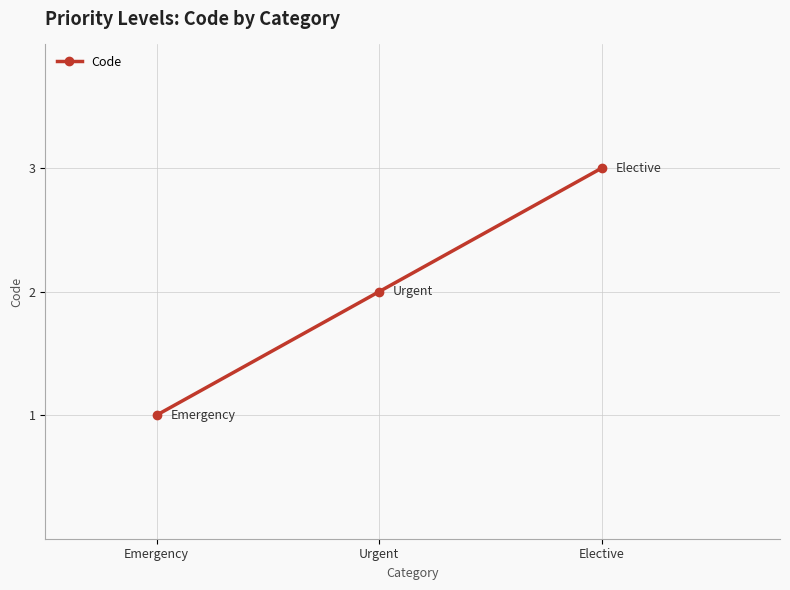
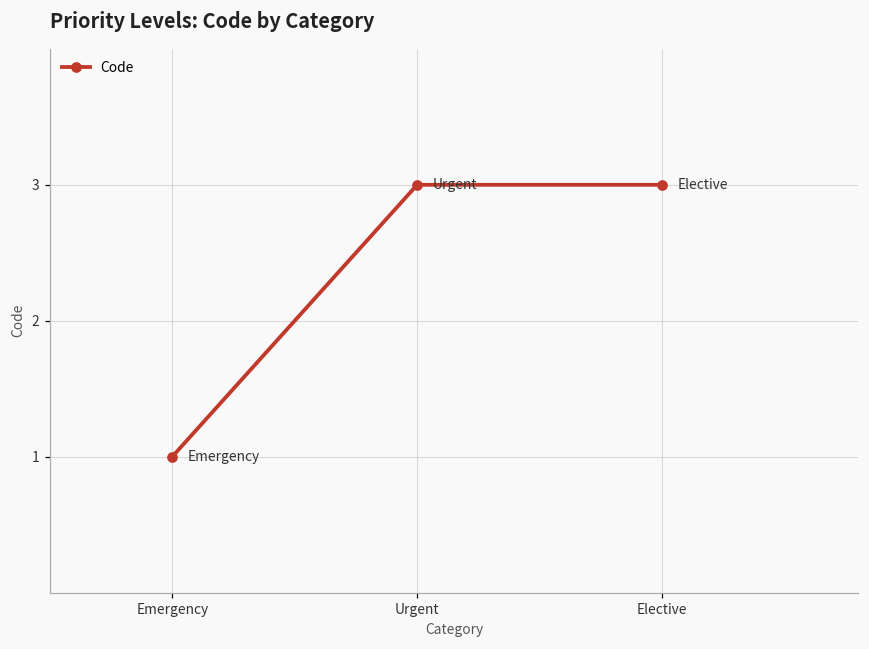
Urgent: 2 -> 3
